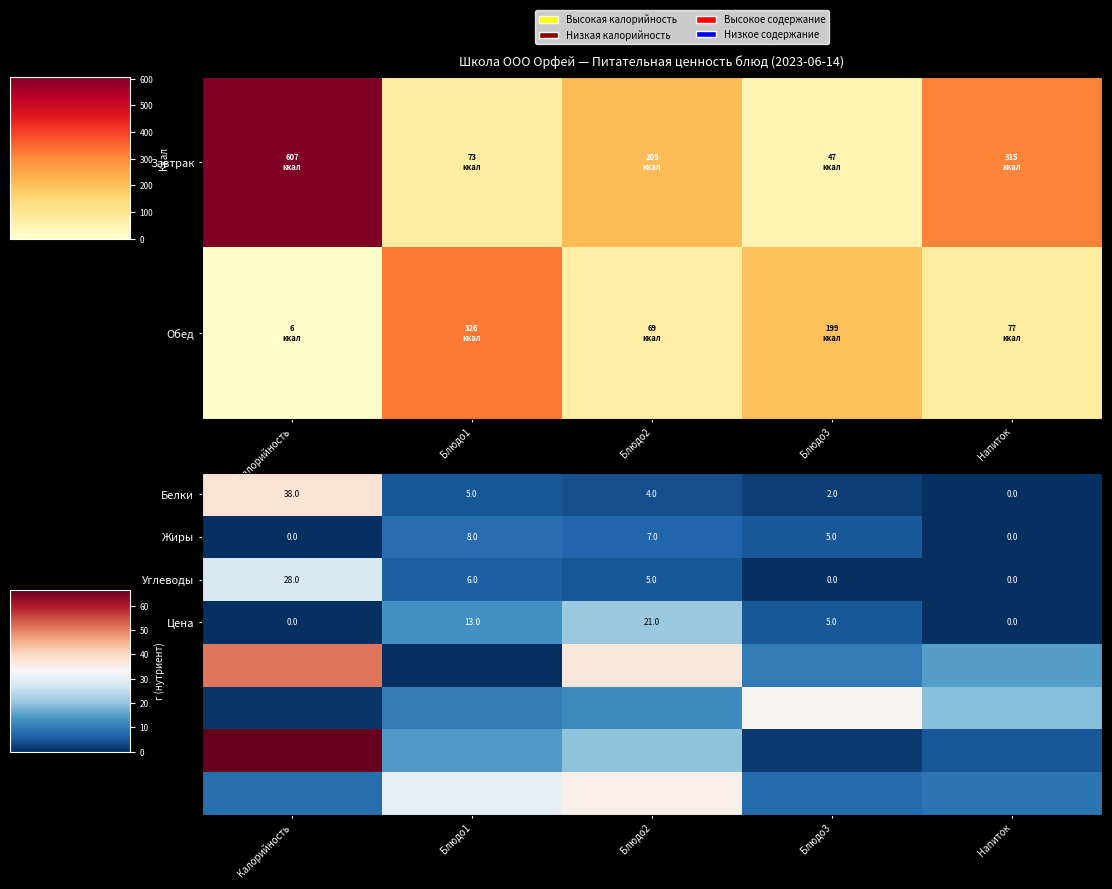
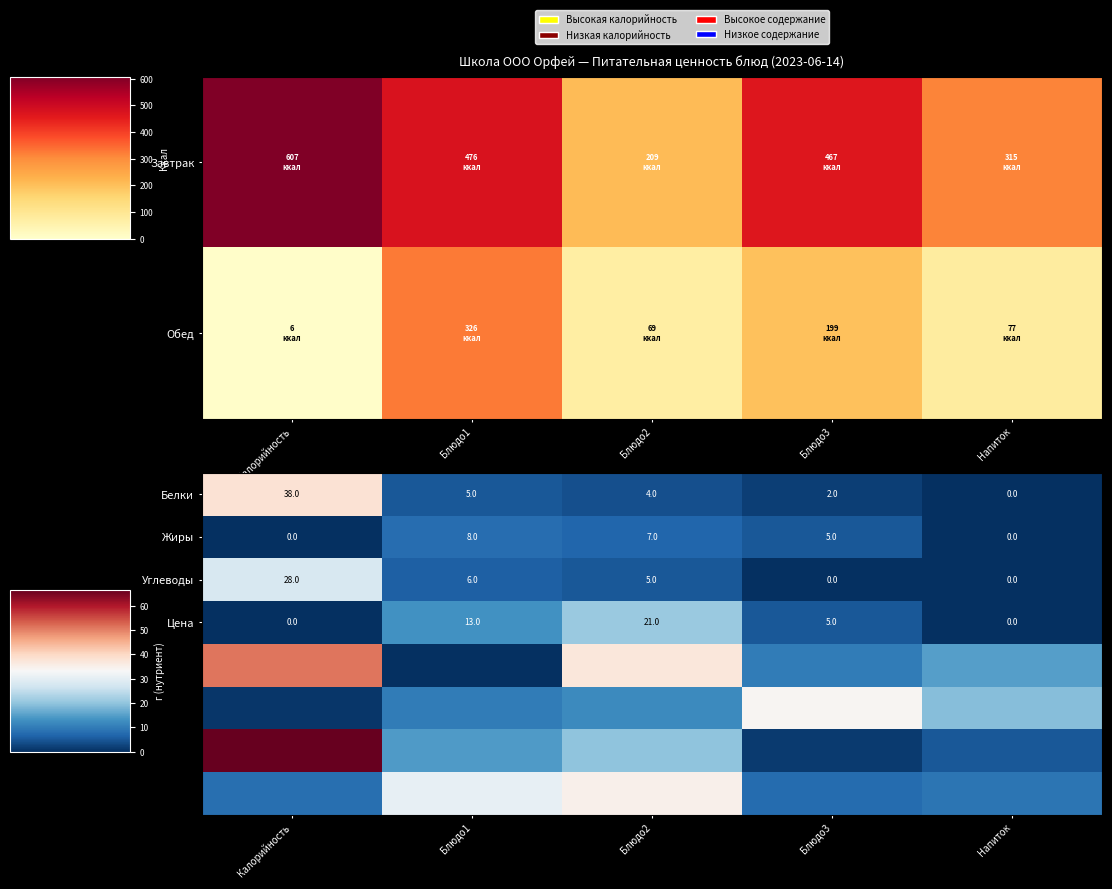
Школа ООО Орфей — Питательная ценность блюд (2023-06-14), Завтрак, Блюдо1: 73 -> 476
Школа ООО Орфей — Питательная ценность блюд (2023-06-14), Завтрак, Блюдо3: 47 -> 467
